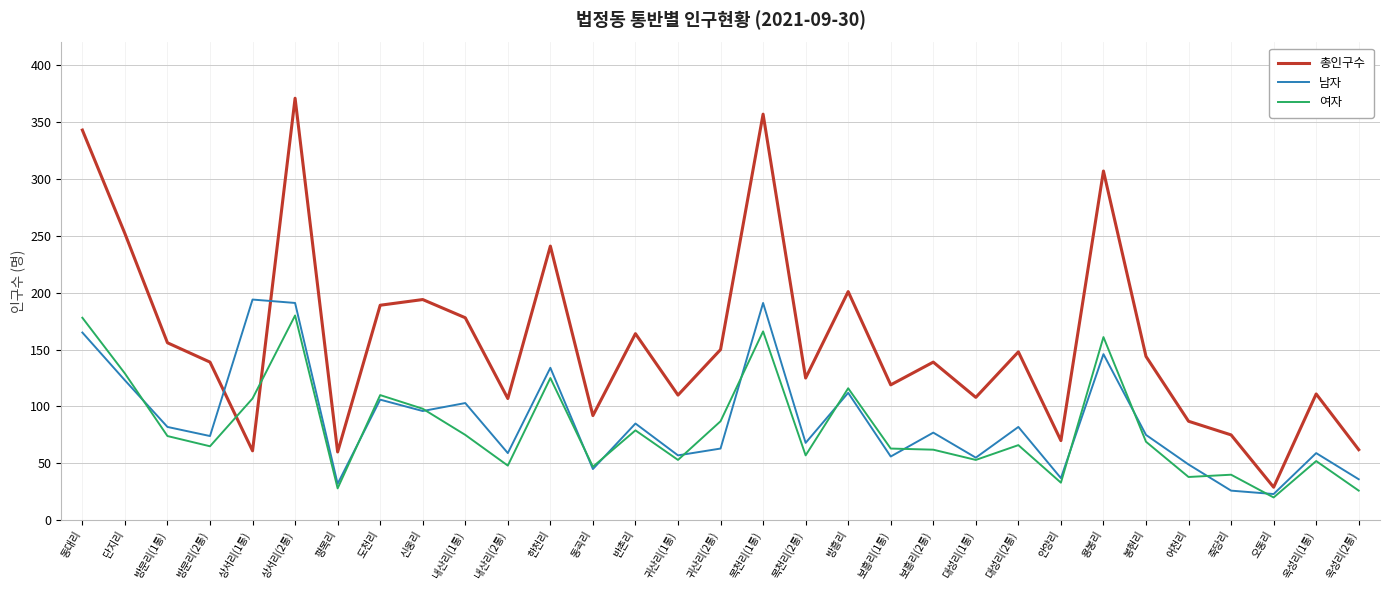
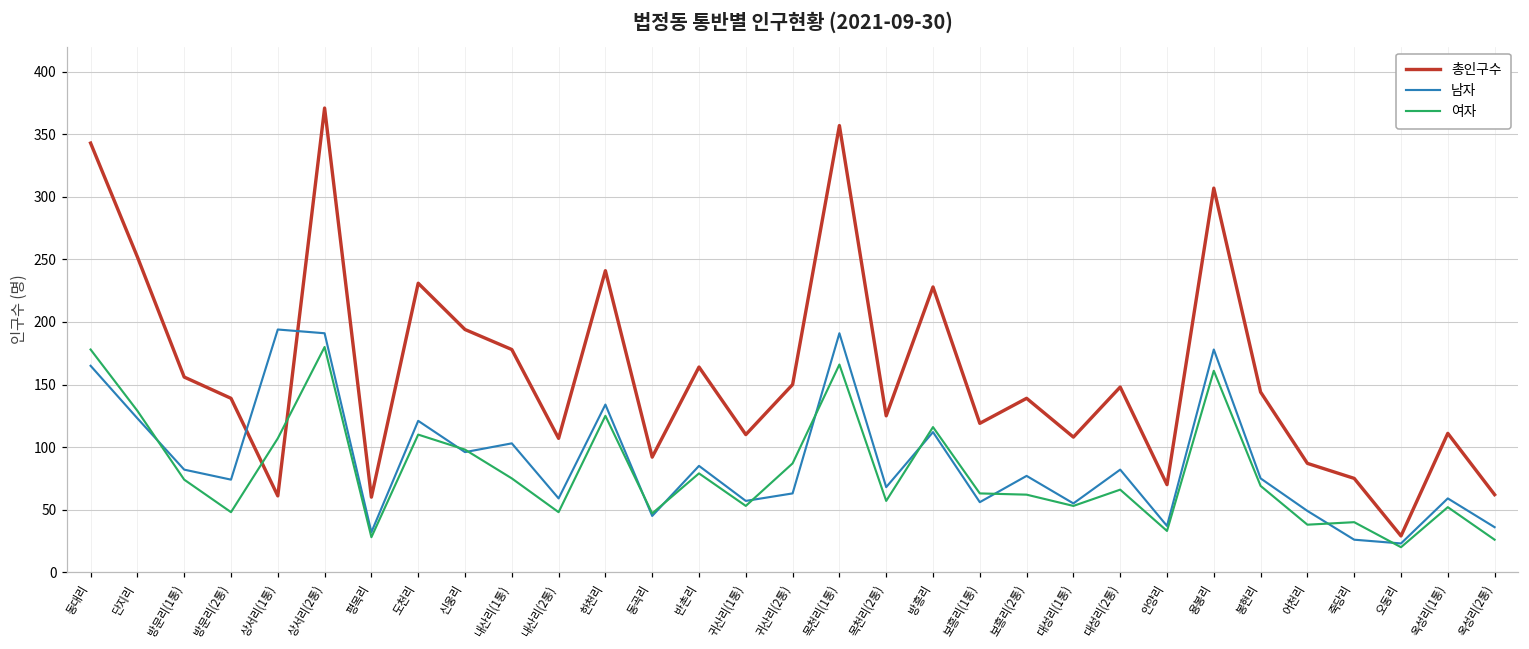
여자, 방문리(2통): 65 -> 48
총인구수, 도천리: 189 -> 231
남자, 도천리: 106 -> 121
총인구수, 방흥리: 201 -> 228
남자, 용봉리: 146 -> 178
